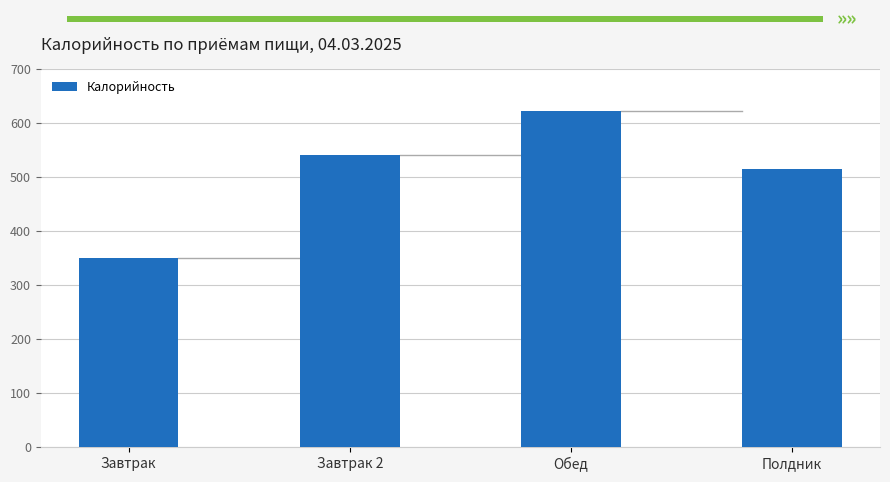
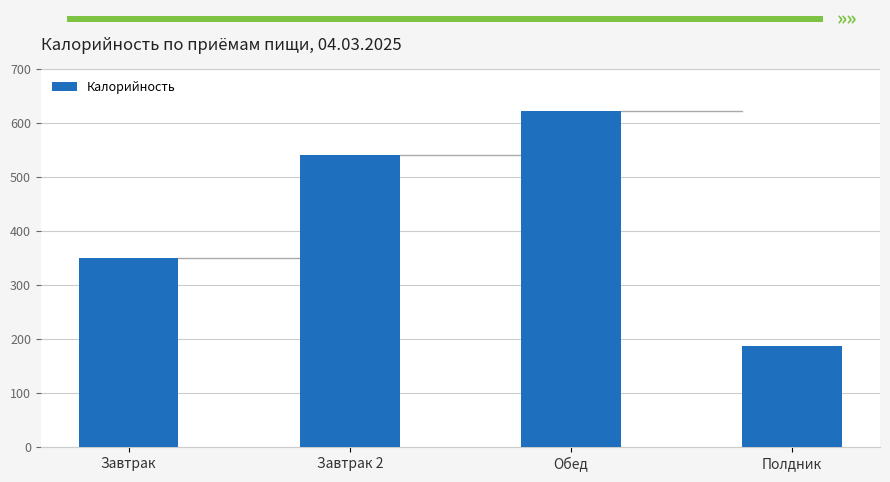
Калорийность, Полдник: 520 -> 190
